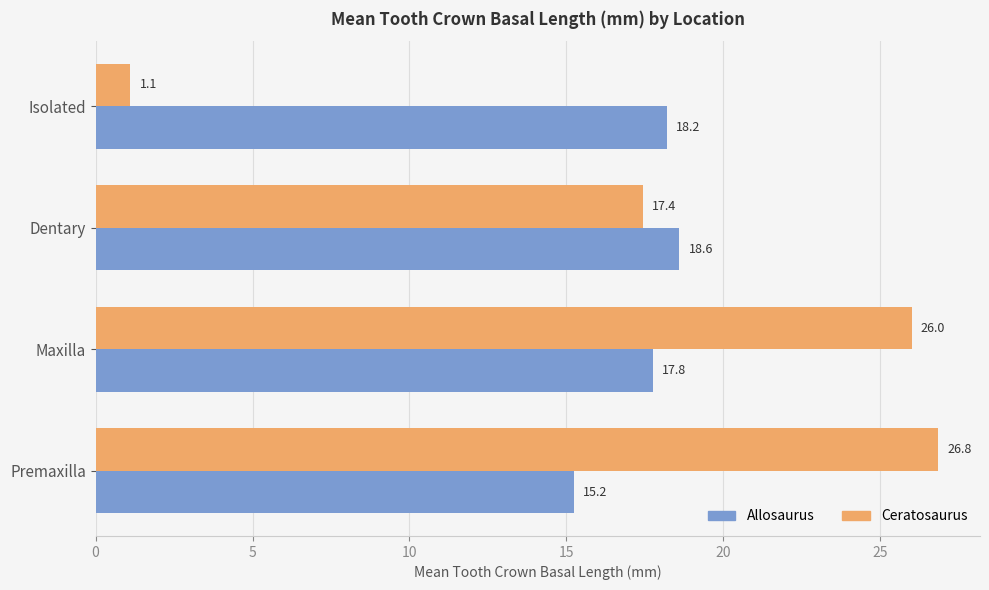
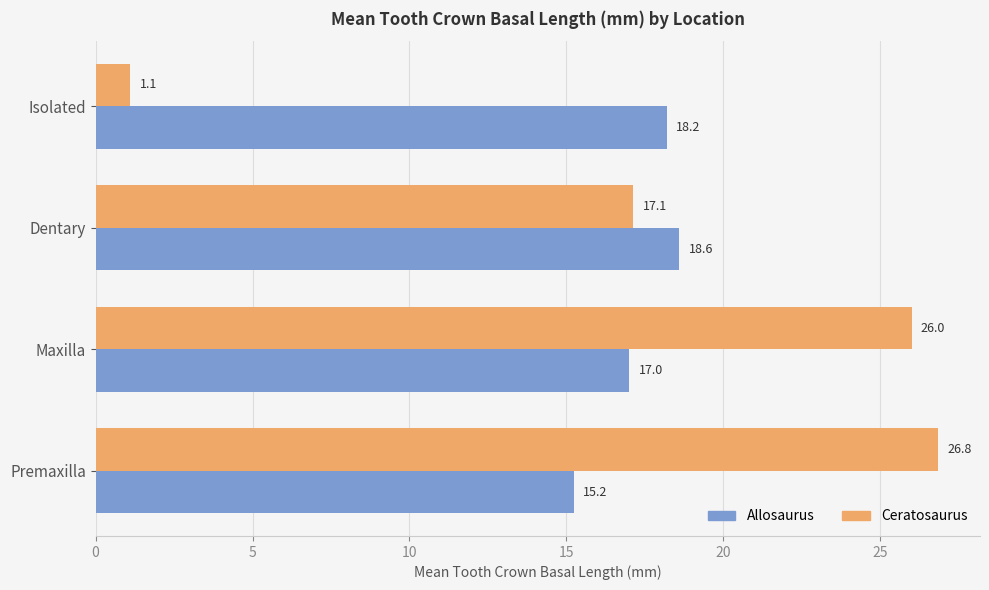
Ceratosaurus, Dentary: 17.4 -> 17.1
Allosaurus, Maxilla: 17.8 -> 17.0
